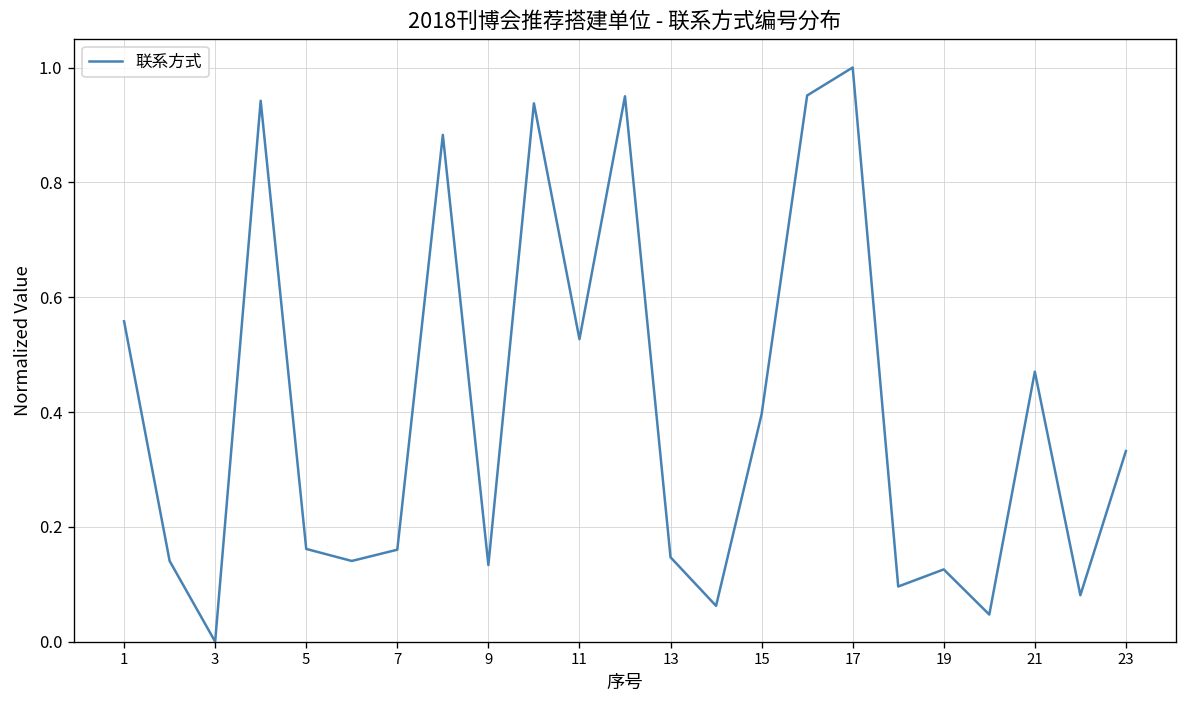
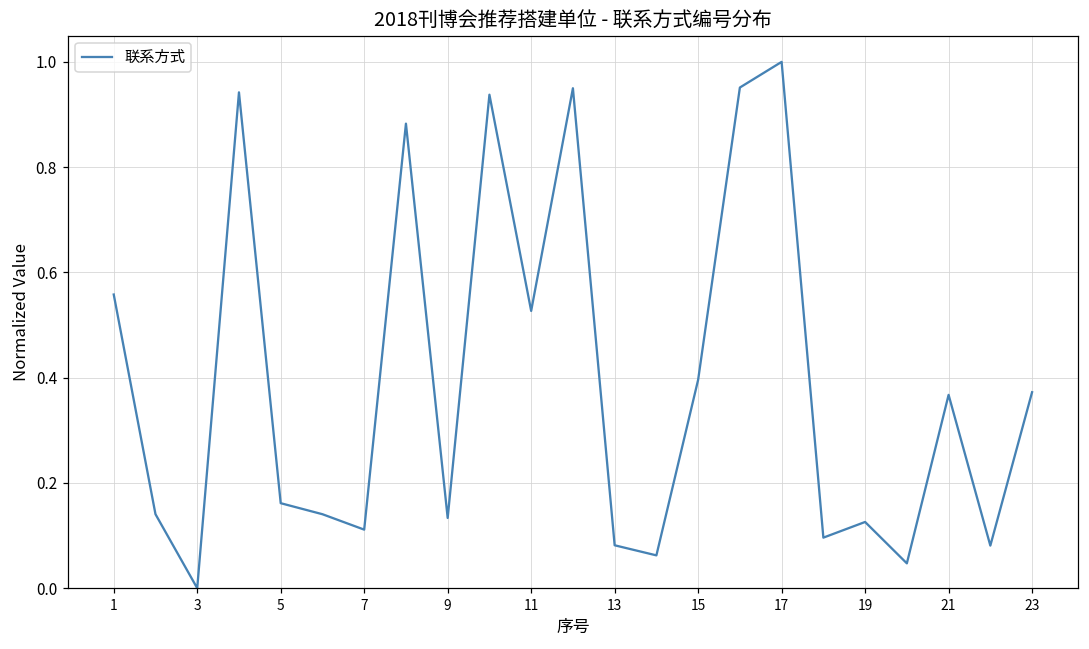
7: 0.16 -> 0.11
13: 0.15 -> 0.08
21: 0.47 -> 0.37
23: 0.33 -> 0.37
